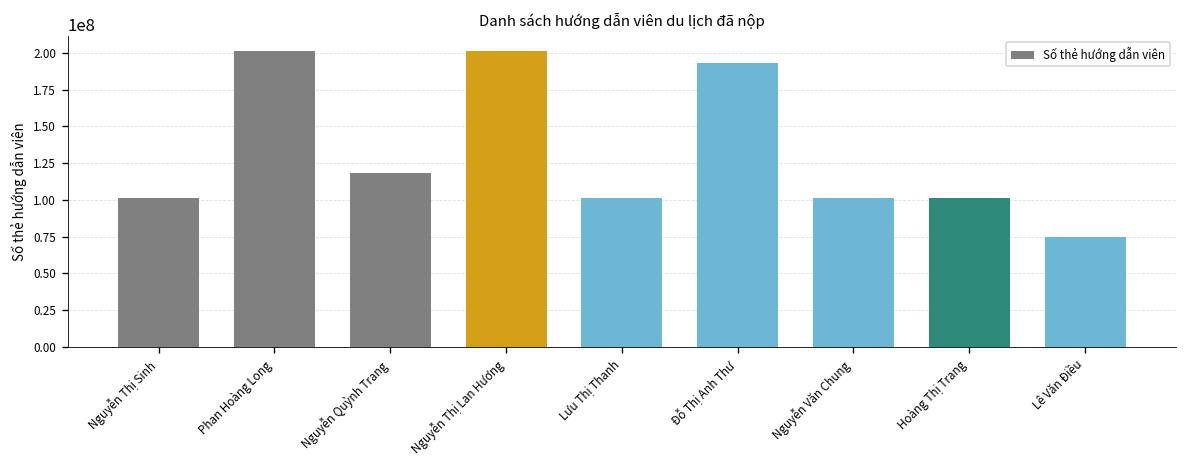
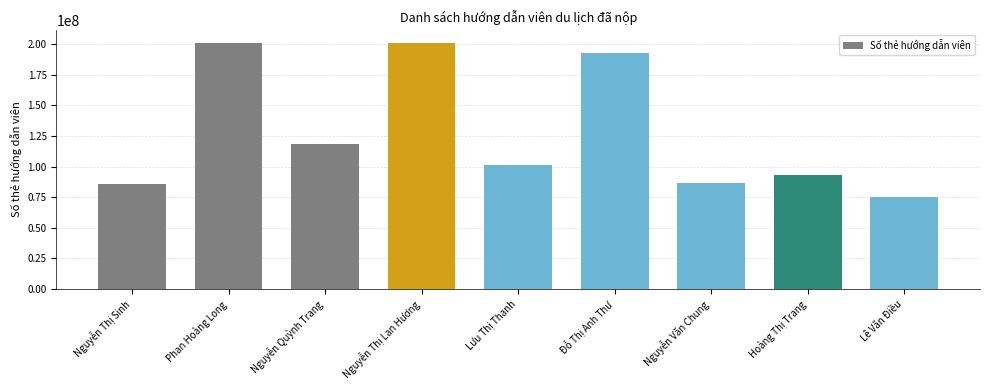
Nguyễn Thị Sinh: 101000000 -> 86000000
Nguyễn Văn Chung: 101000000 -> 87000000
Hoàng Thị Trang: 101000000 -> 93000000
